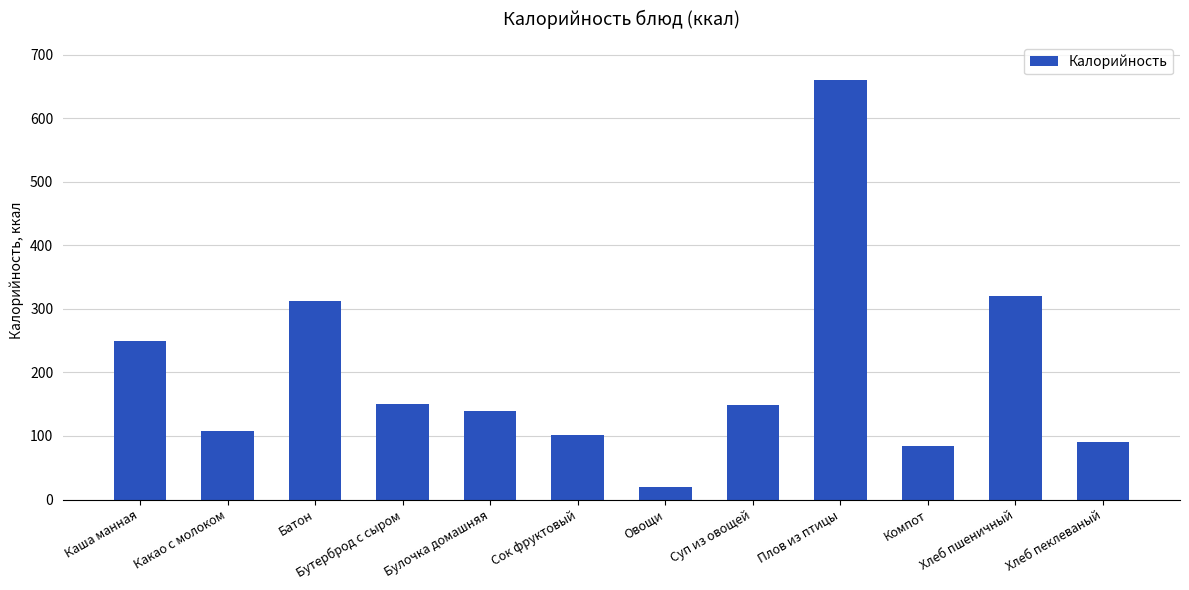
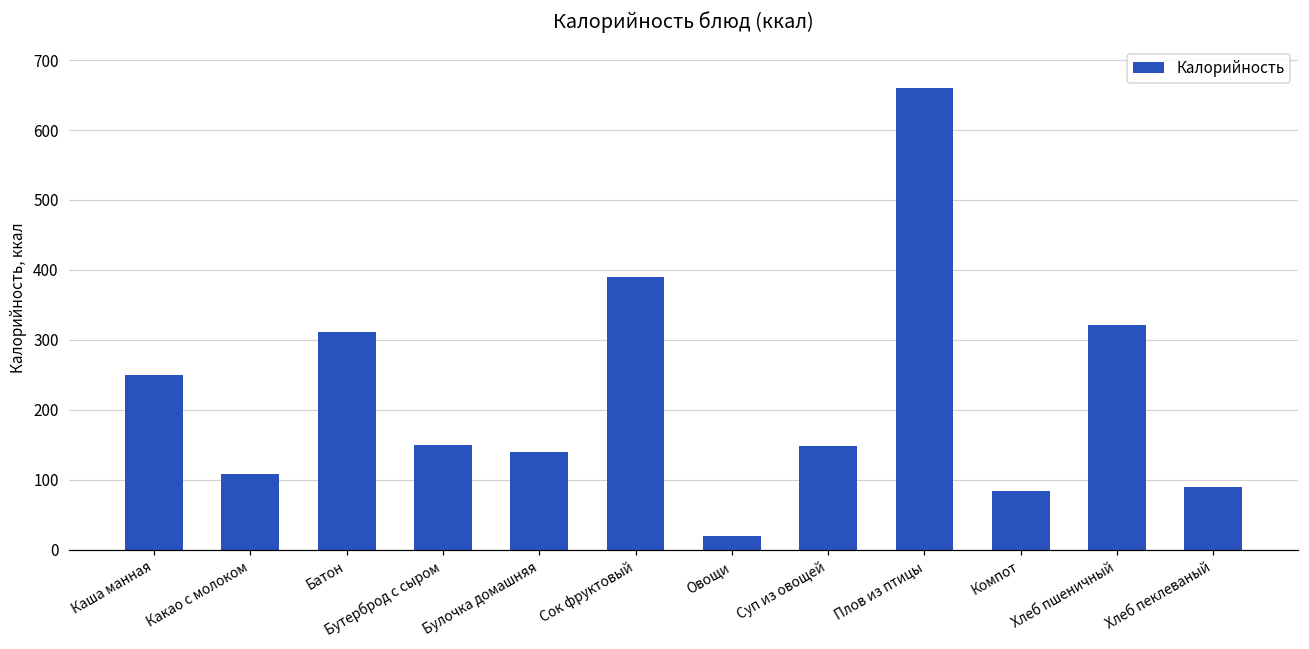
Сок фруктовый: 100 -> 390
